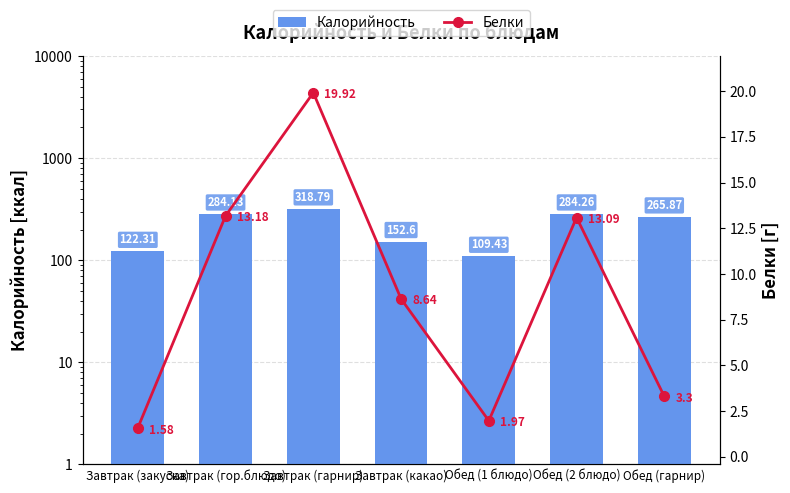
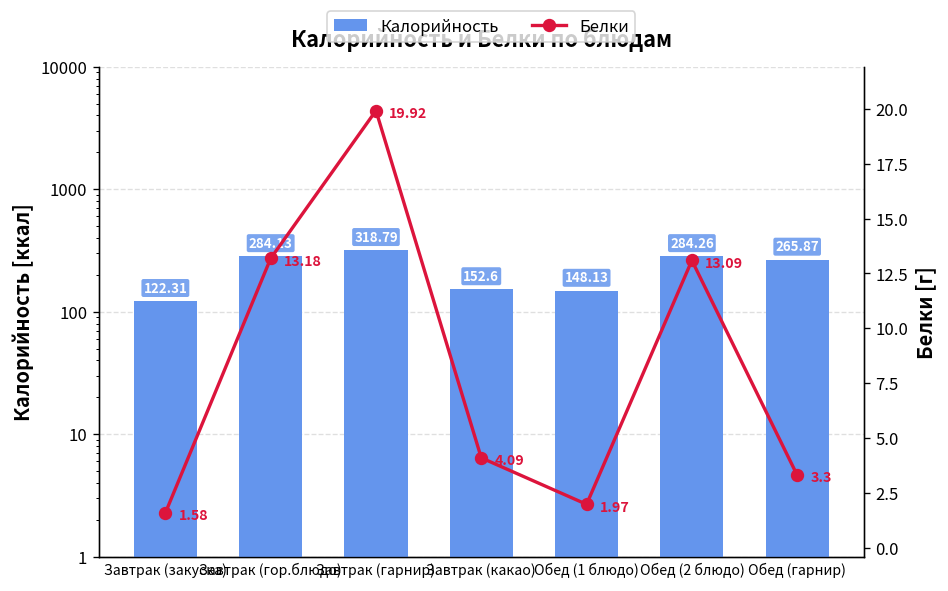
Калорийность, Обед (1 блюдо): 109.43 -> 148.13
Белки, Завтрак (какао): 8.64 -> 4.09
